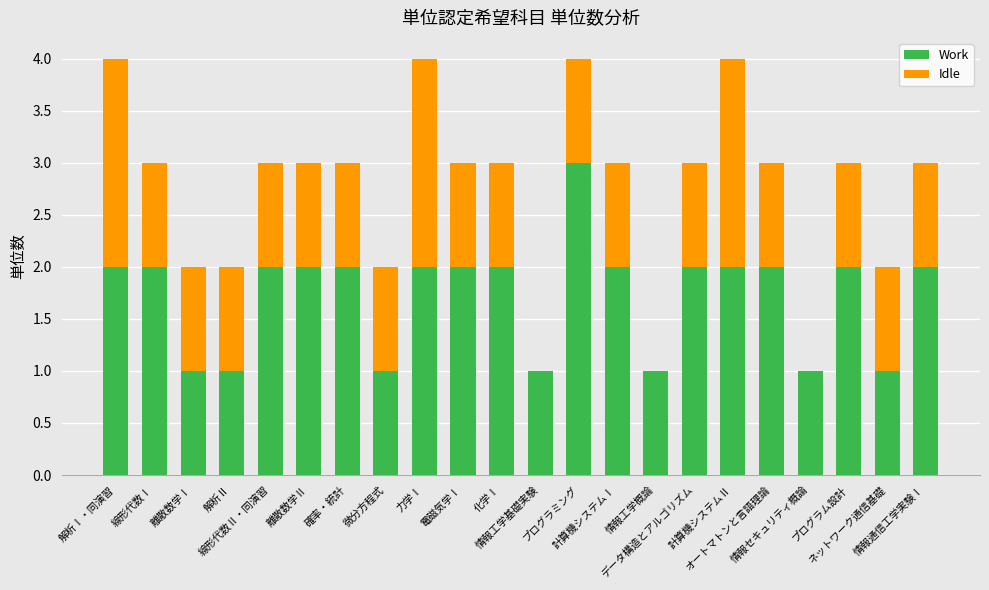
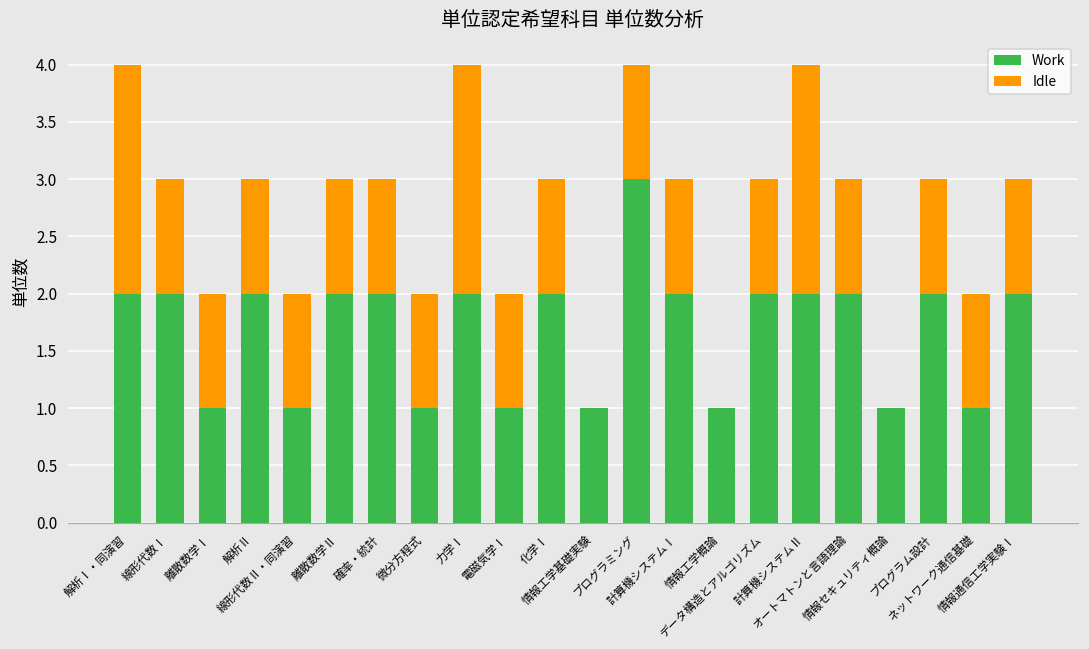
Work, 解析Ⅱ: 1 -> 2
Work, 線形代数Ⅱ・同演習: 2 -> 1
Work, 電磁気学Ⅰ: 2 -> 1
